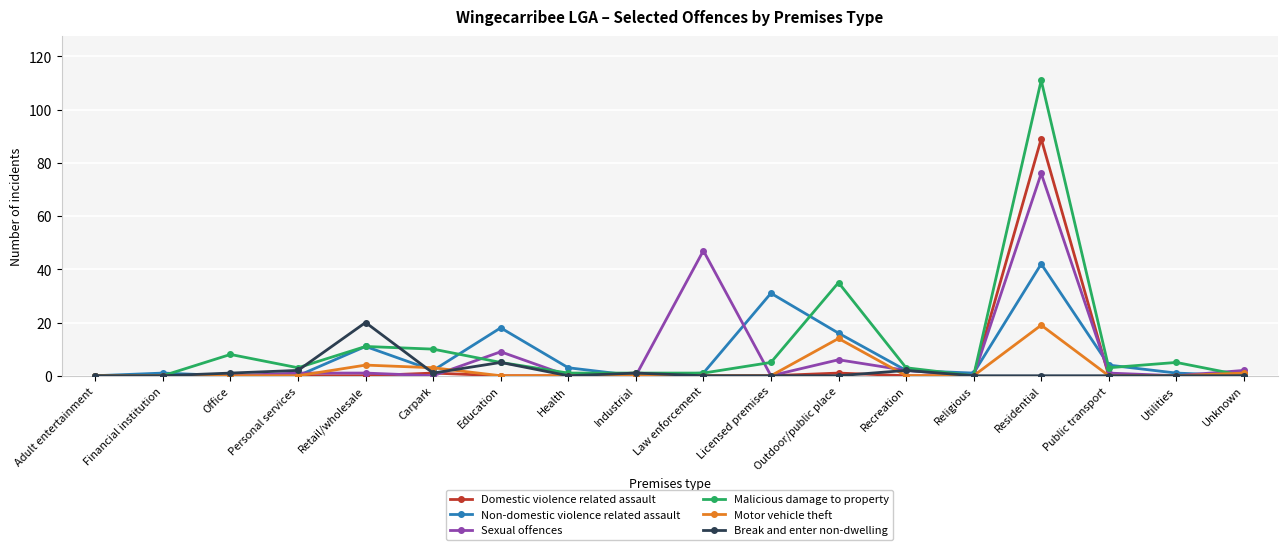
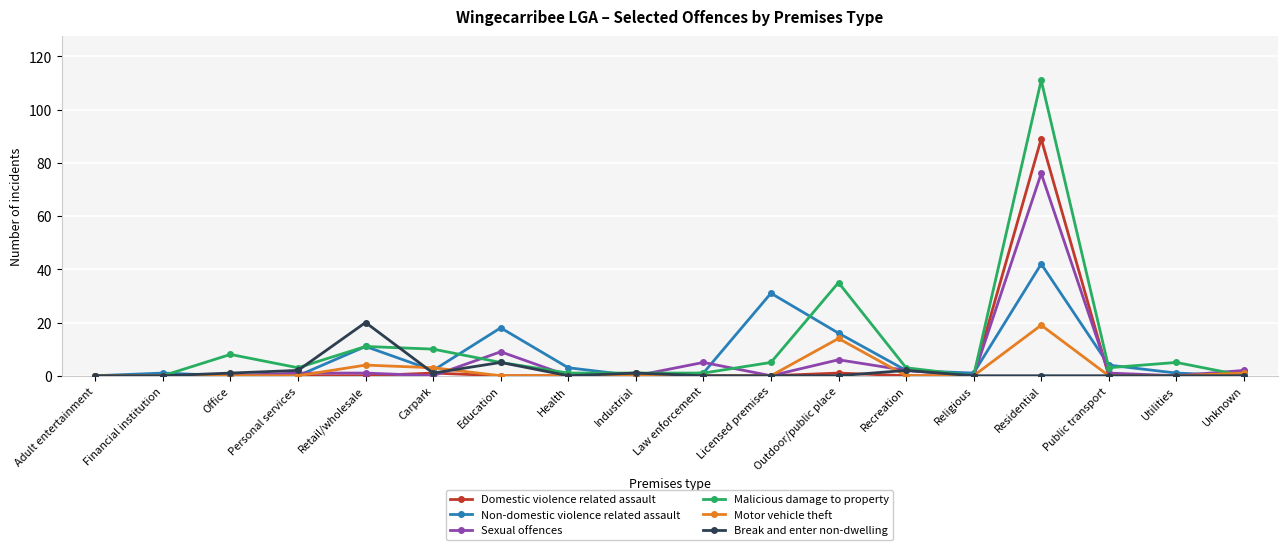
Sexual offences, Law enforcement: 47 -> 5
